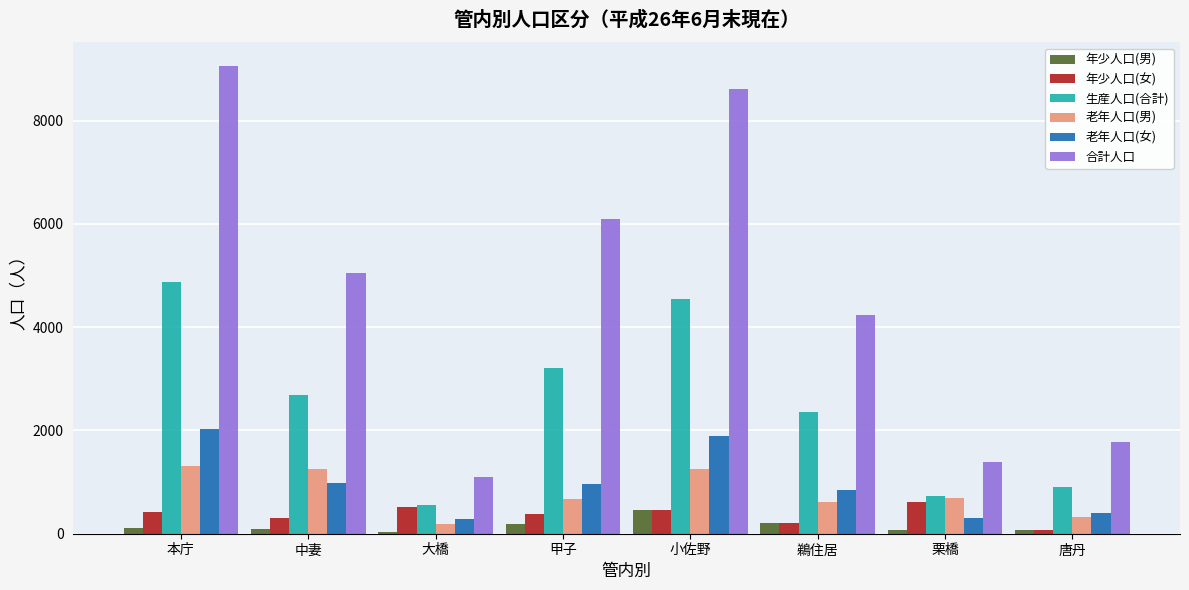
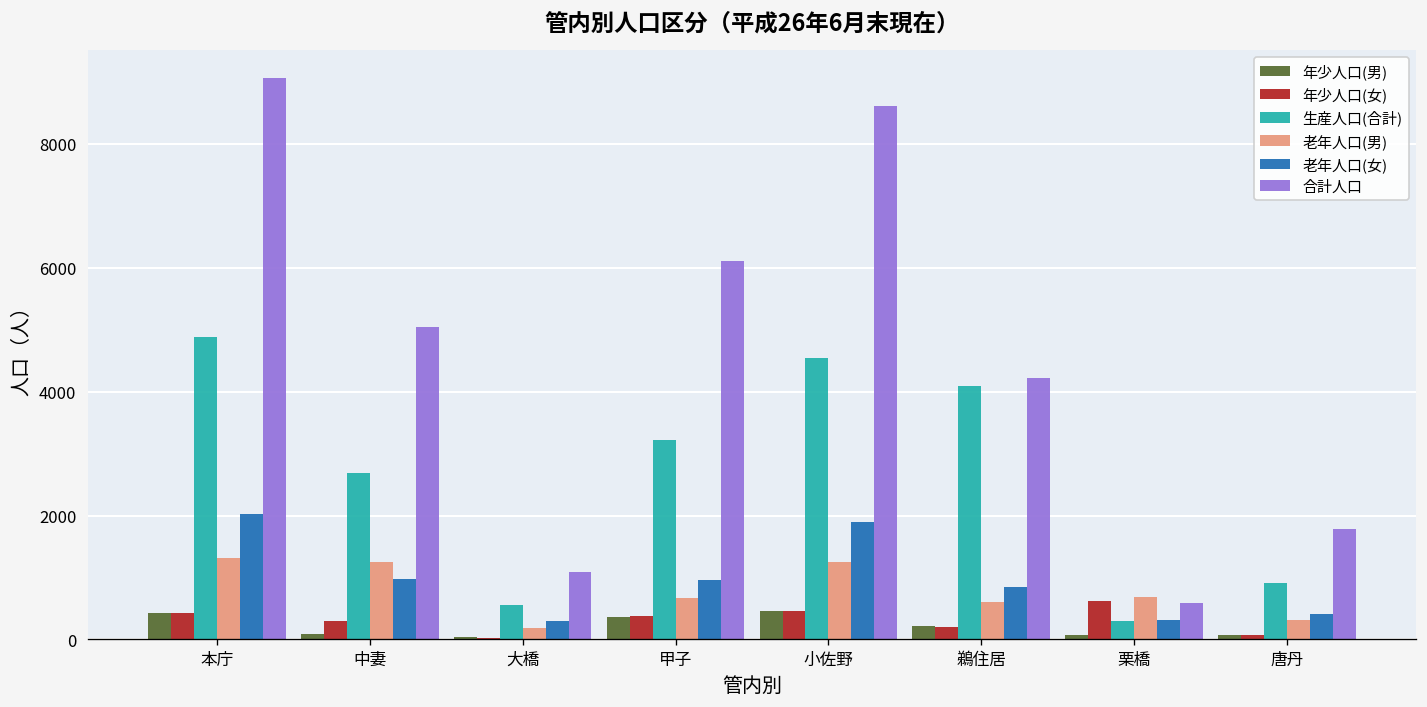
年少人口(男), 本庁: 100 -> 400
年少人口(女), 大橋: 500 -> 0
年少人口(男), 甲子: 200 -> 400
生産人口(合計), 鵜住居: 2400 -> 4100
生産人口(合計), 栗橋: 700 -> 300
合計人口, 栗橋: 1400 -> 600
